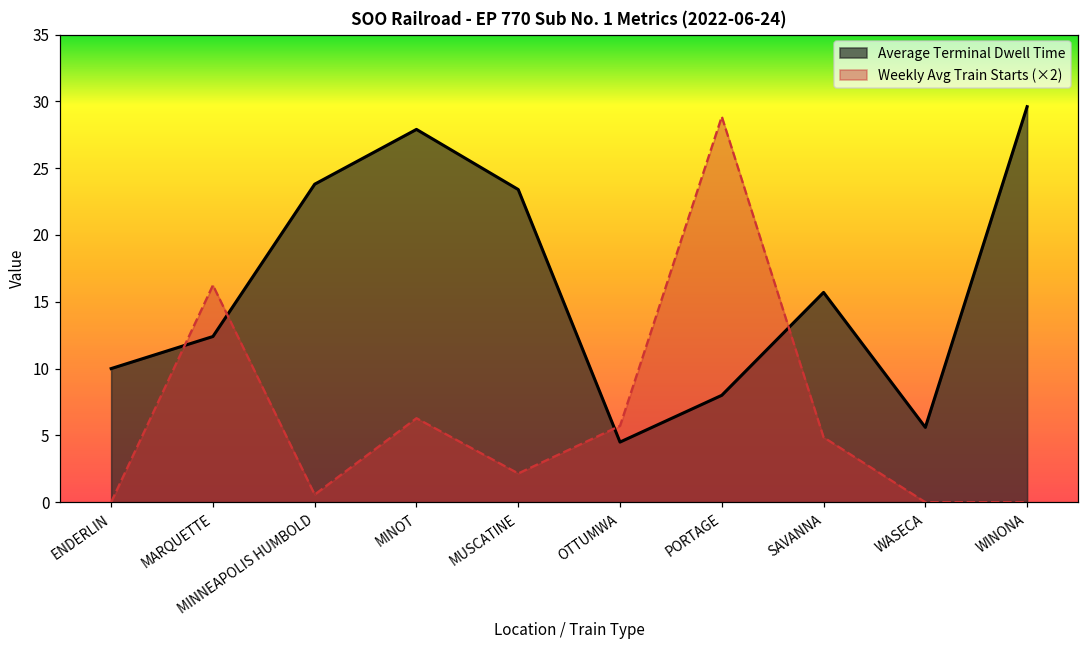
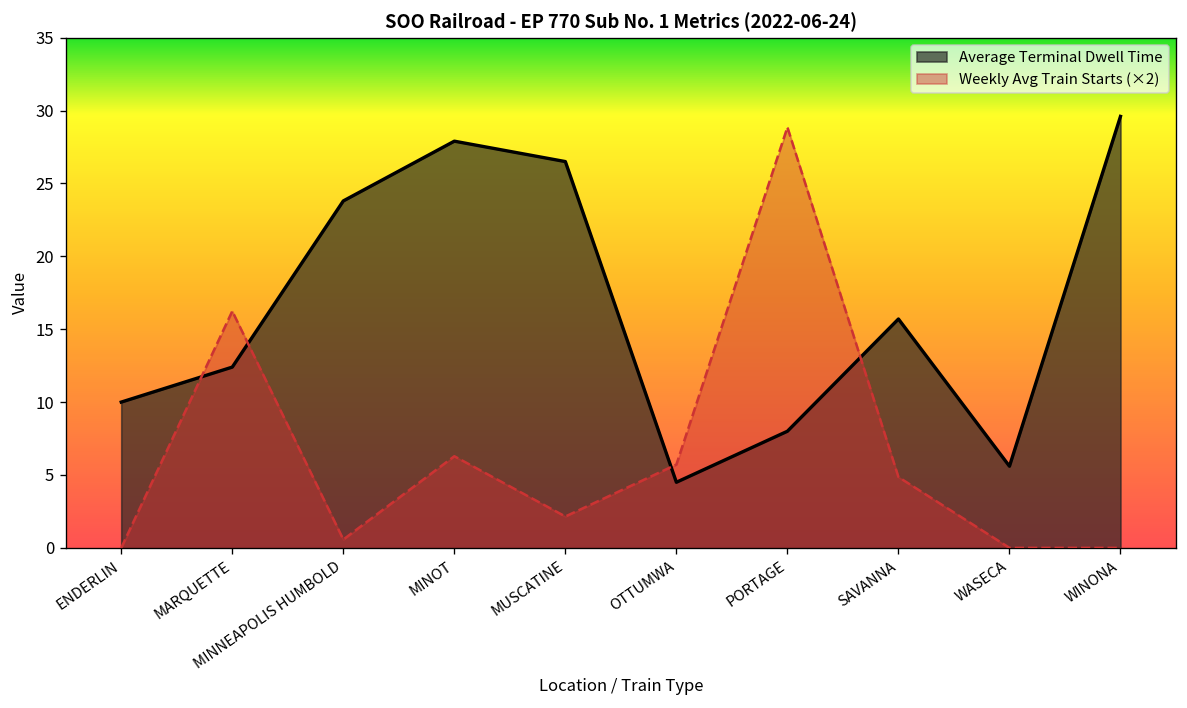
Average Terminal Dwell Time, MUSCATINE: 23.4 -> 26.5
